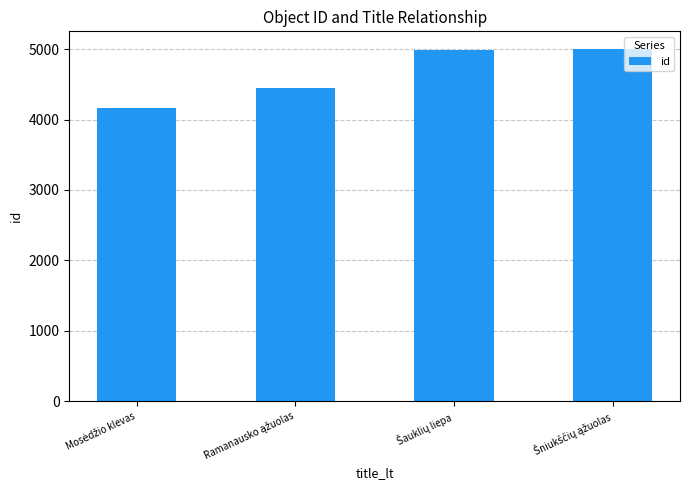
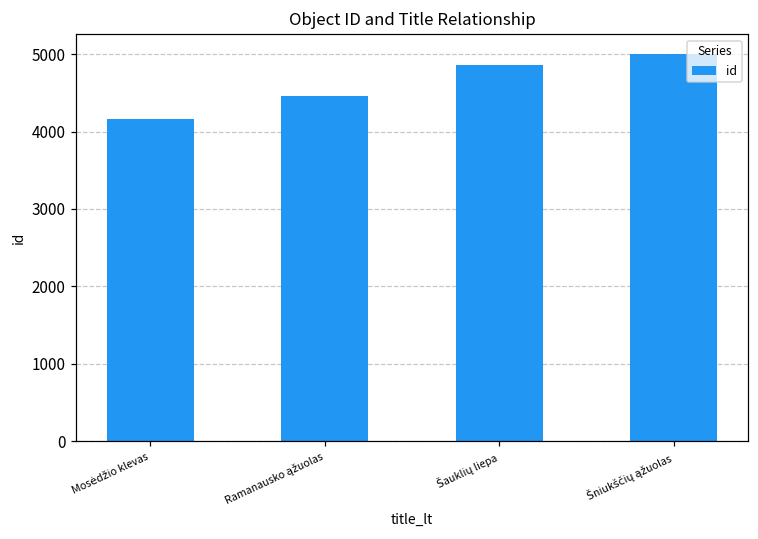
Šauklių liepa: 5000 -> 4900
